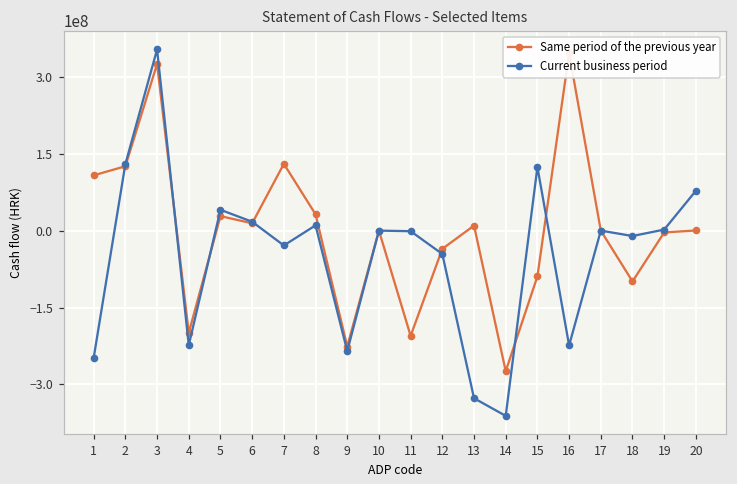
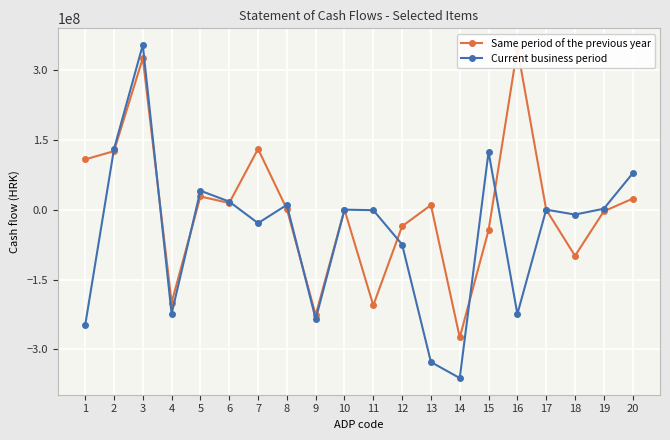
Same period of the previous year, 8: 30000000 -> 0
Current business period, 12: -50000000 -> -70000000
Same period of the previous year, 15: -90000000 -> -40000000
Same period of the previous year, 20: 0 -> 20000000
